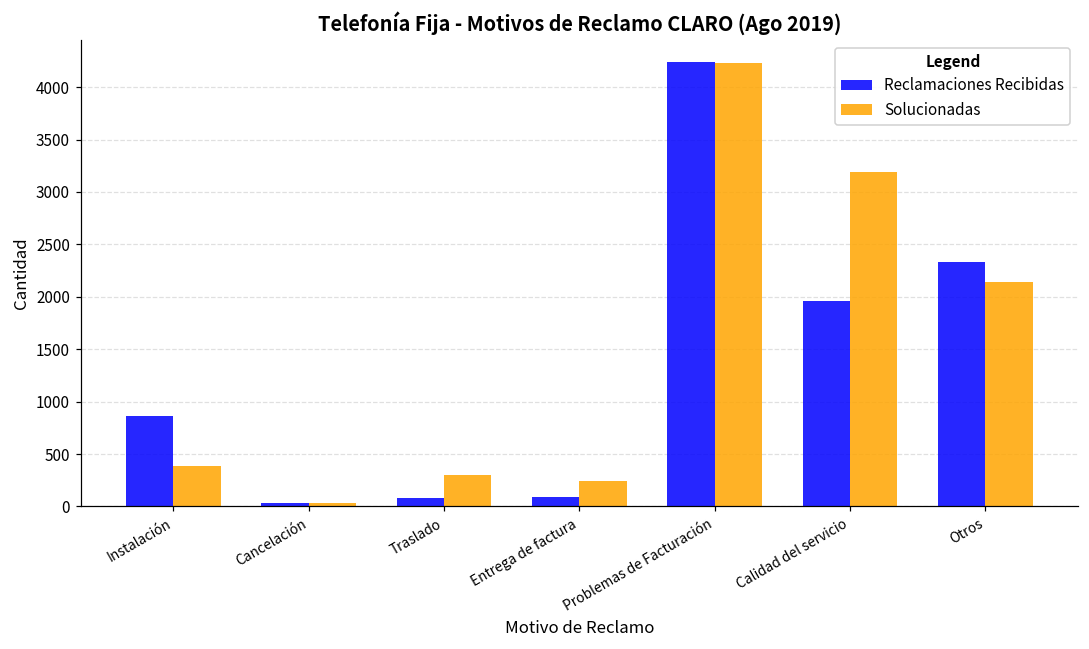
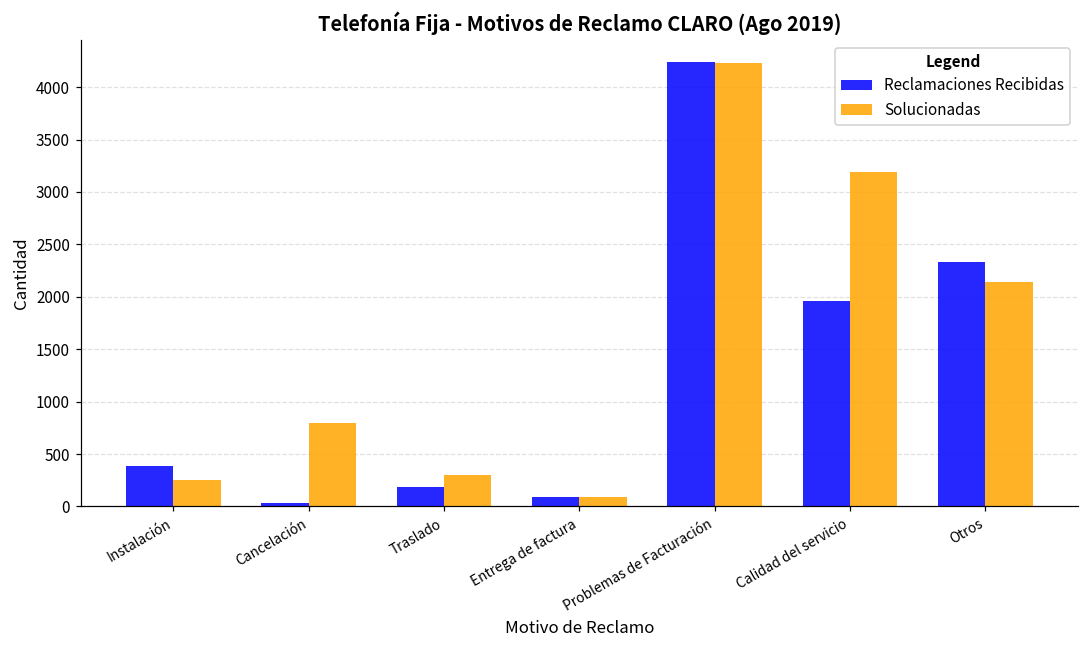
Reclamaciones Recibidas, Instalación: 900 -> 400
Solucionadas, Instalación: 400 -> 300
Solucionadas, Cancelación: 0 -> 800
Reclamaciones Recibidas, Traslado: 100 -> 200
Solucionadas, Entrega de factura: 200 -> 100
